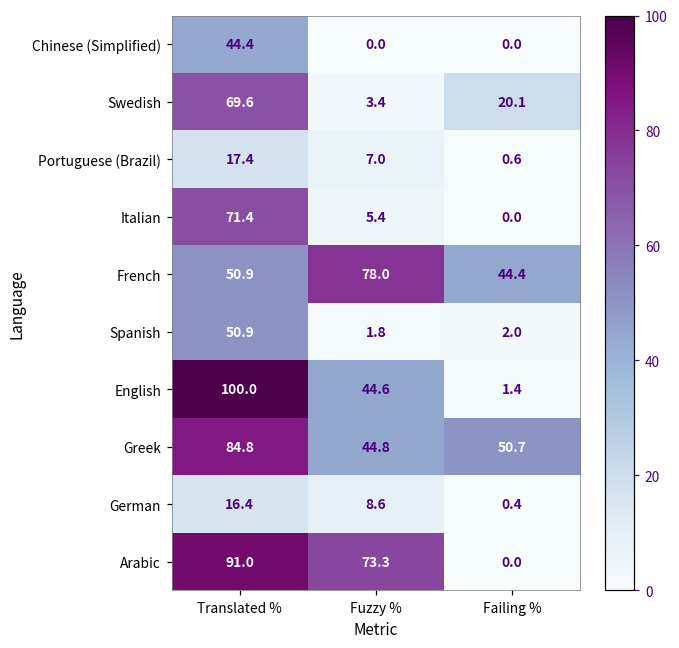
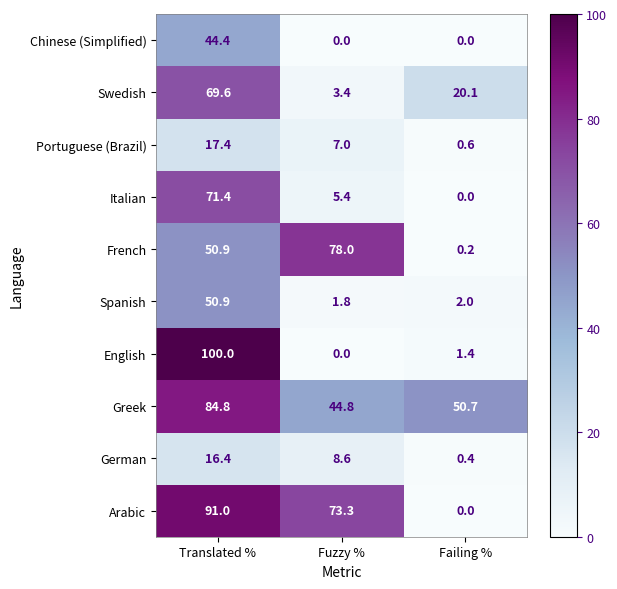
French, Failing %: 44.4 -> 0.2
English, Fuzzy %: 44.6 -> 0.0
